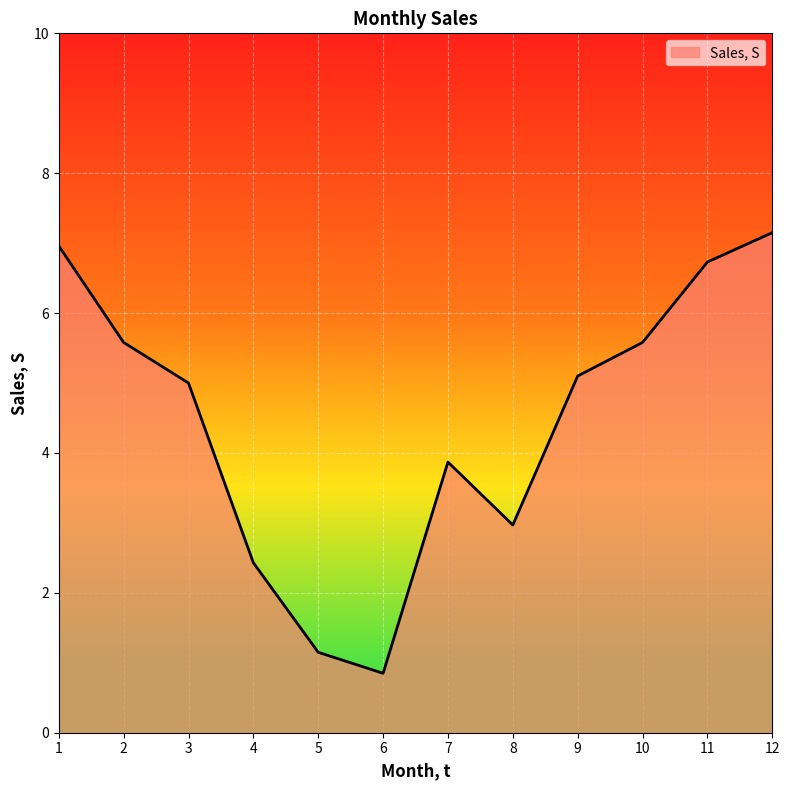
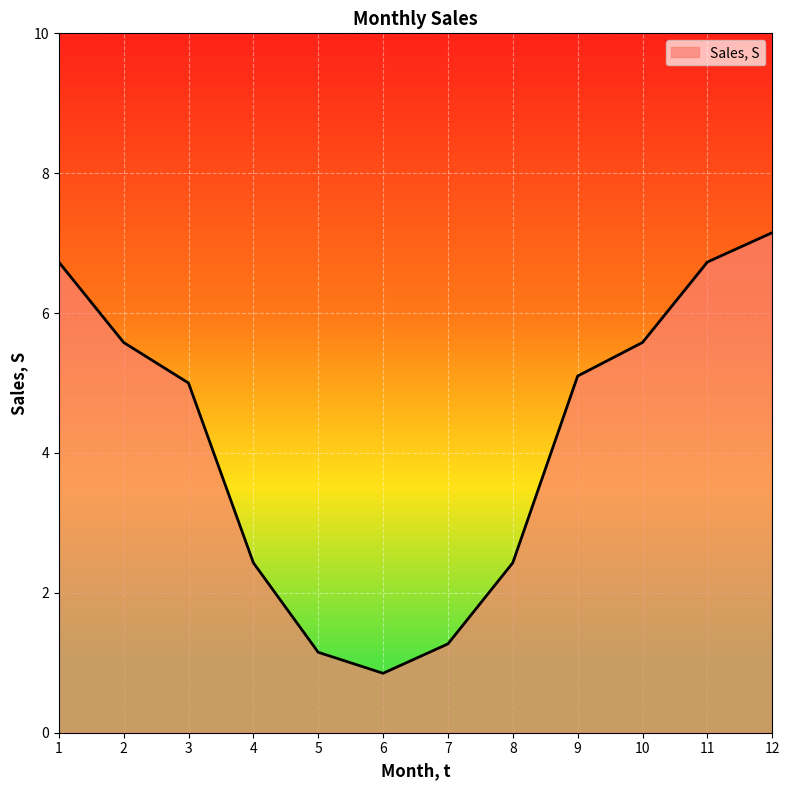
1: 7.0 -> 6.7
7: 3.9 -> 1.3
8: 3.0 -> 2.4
